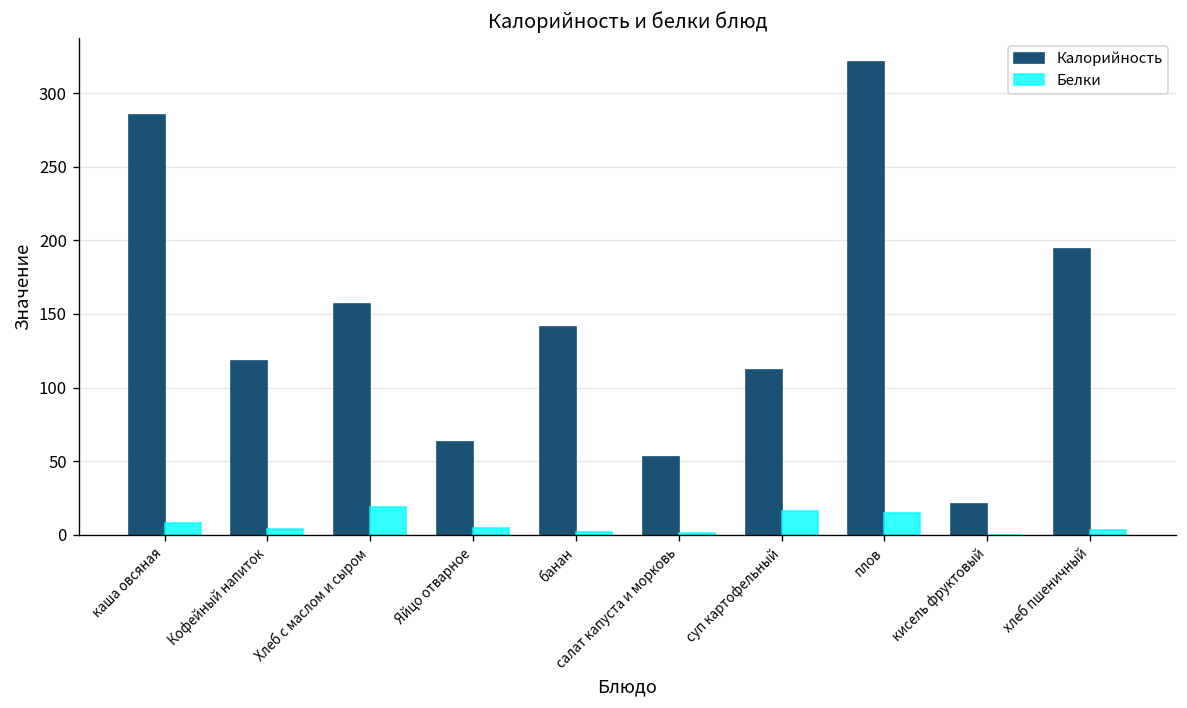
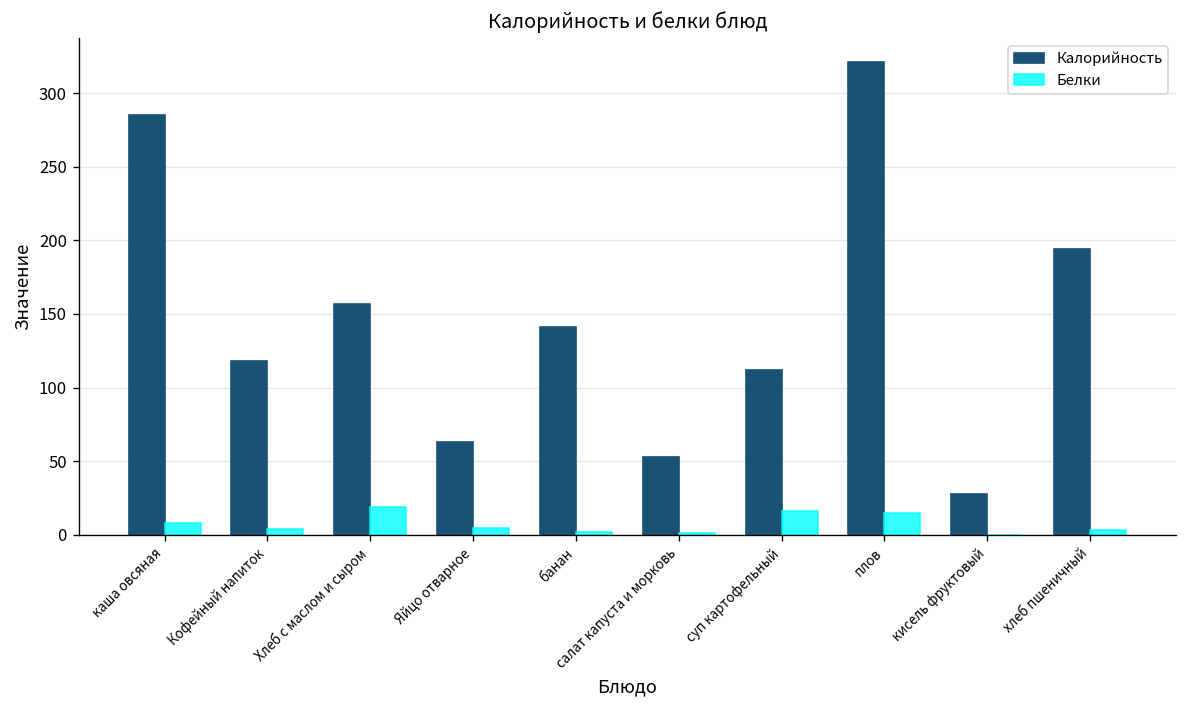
Калорийность, кисель фруктовый: 21 -> 28
